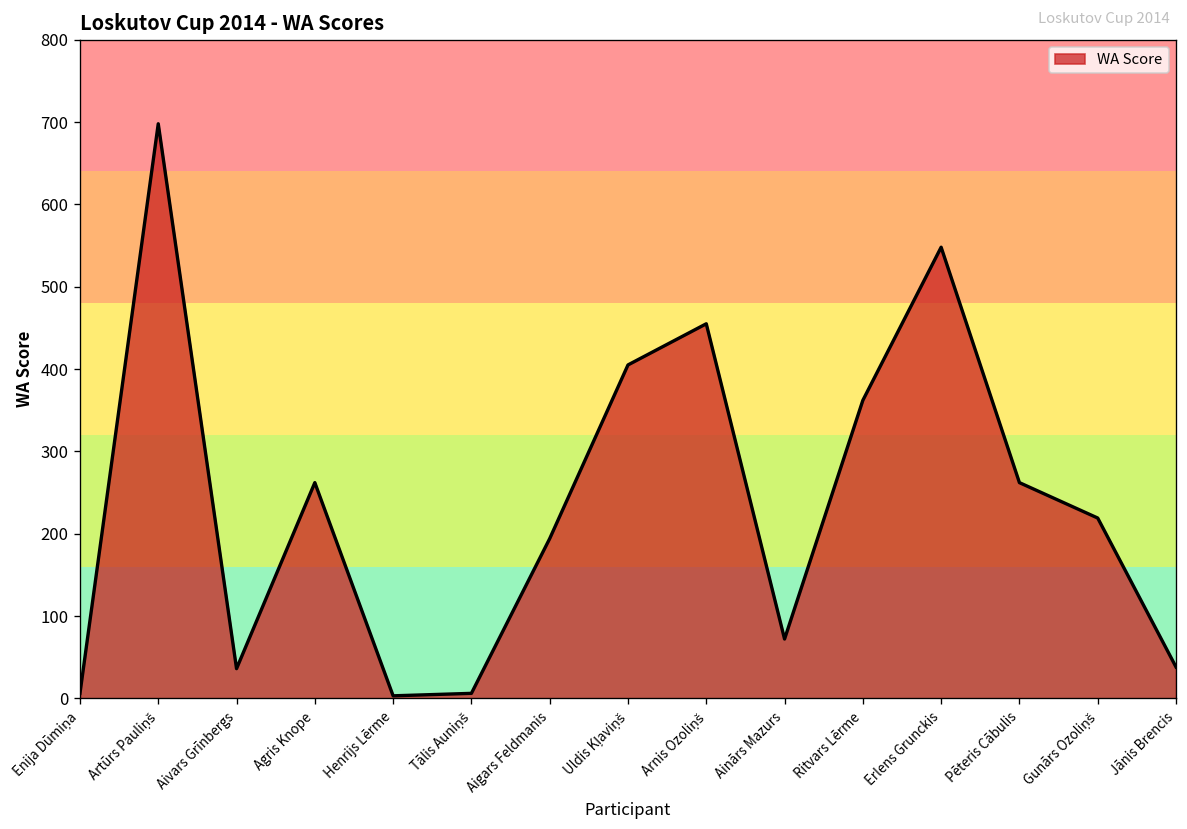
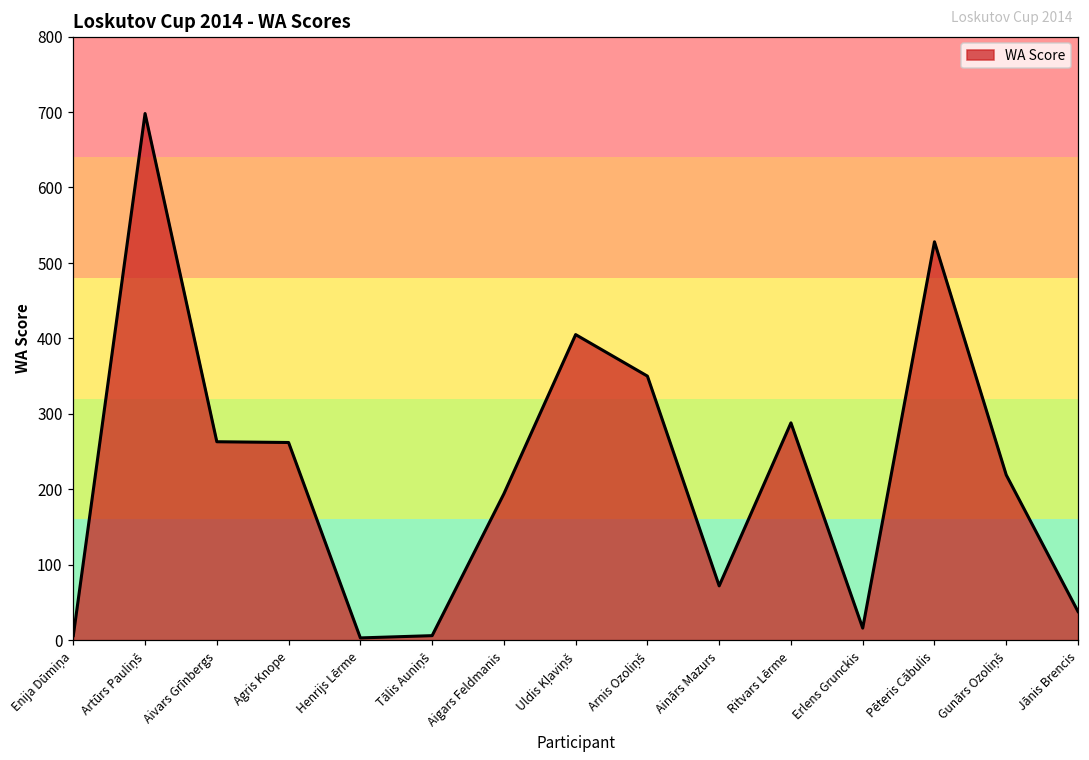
Aivars Grīnbergs: 40 -> 260
Arnis Ozoliņš: 460 -> 350
Ritvars Lērme: 360 -> 290
Erlens Grunckis: 550 -> 20
Pēteris Cābulis: 260 -> 530
